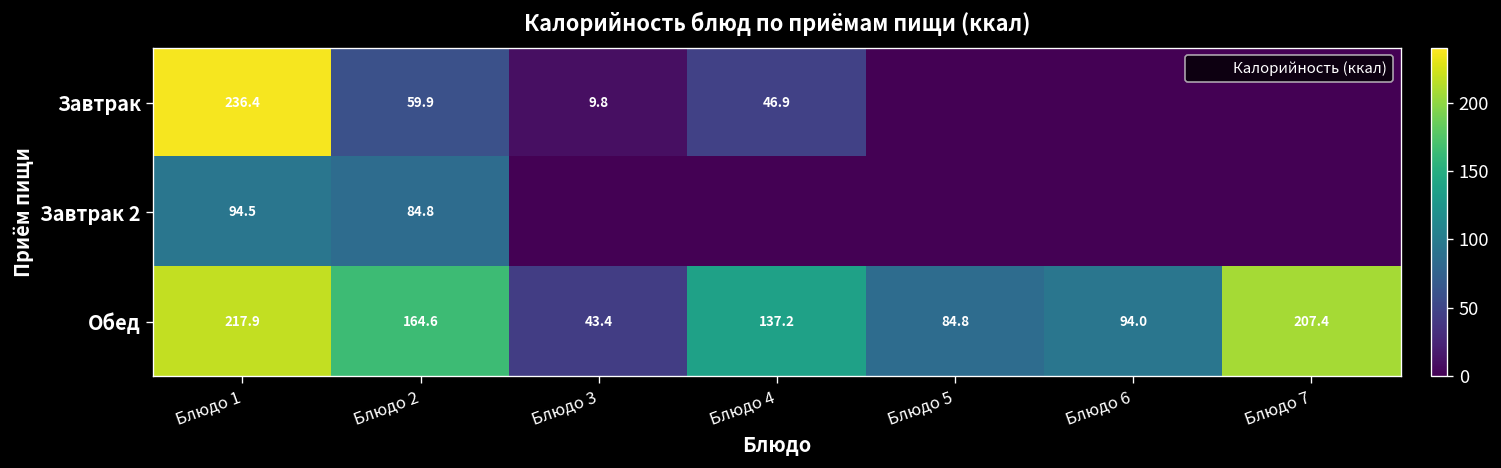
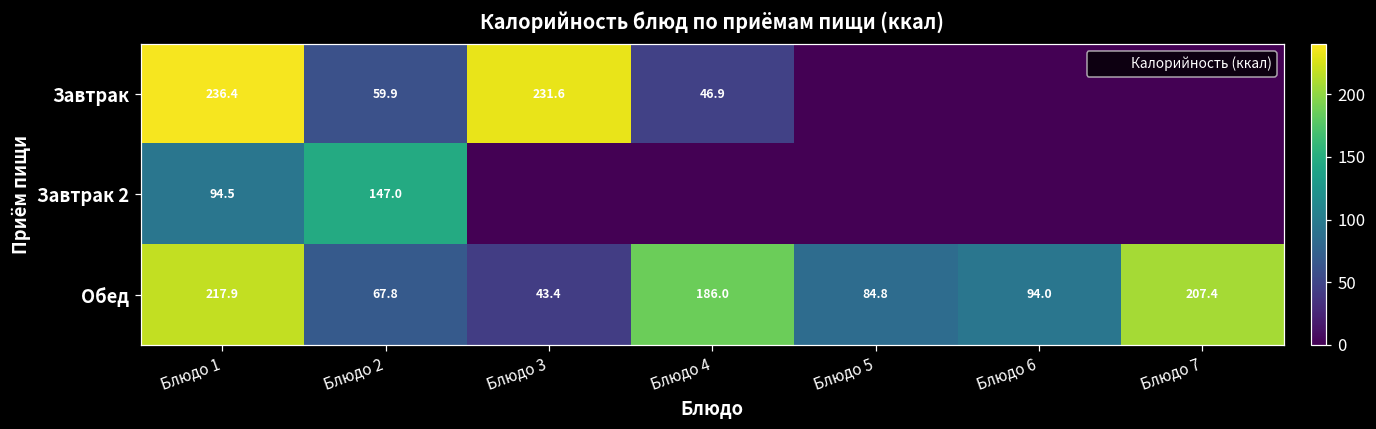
Завтрак, Блюдо 3: 9.8 -> 231.6
Завтрак 2, Блюдо 2: 84.8 -> 147.0
Обед, Блюдо 2: 164.6 -> 67.8
Обед, Блюдо 4: 137.2 -> 186.0
